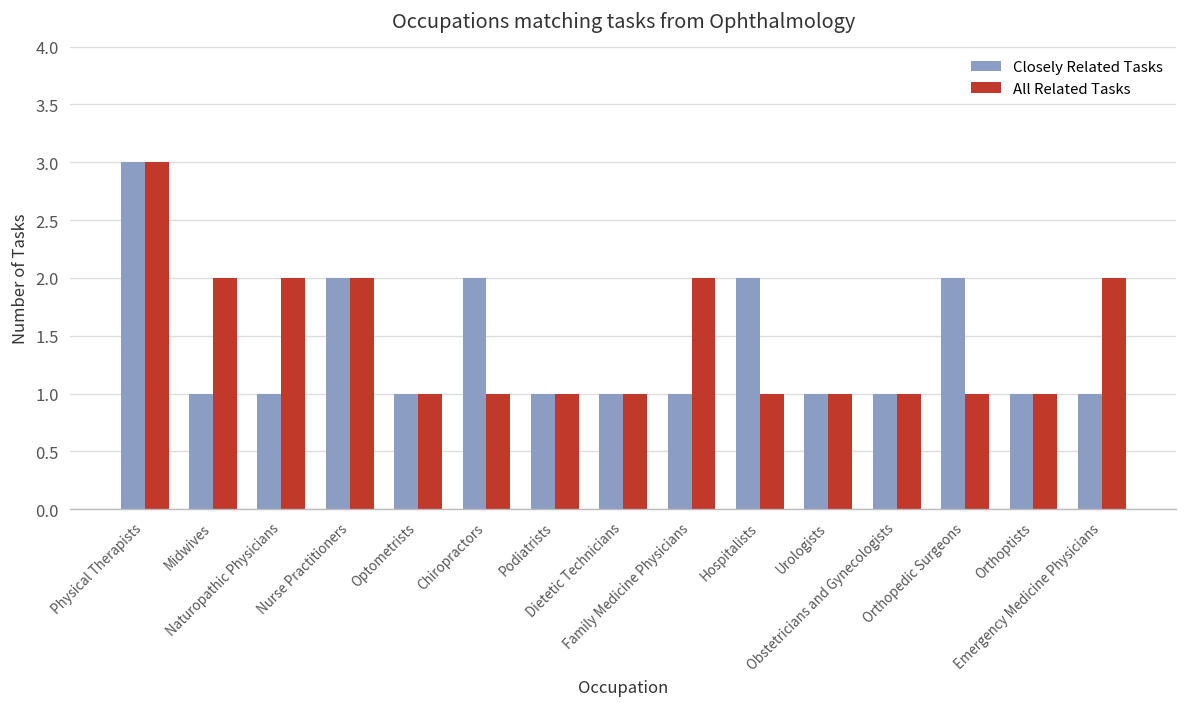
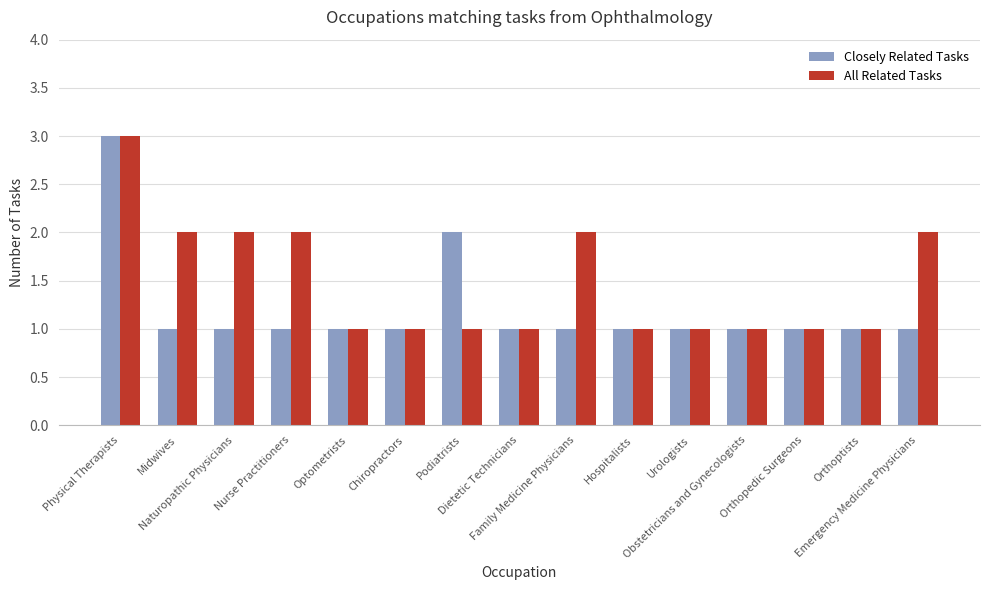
Closely Related Tasks, Nurse Practitioners: 2 -> 1
Closely Related Tasks, Chiropractors: 2 -> 1
Closely Related Tasks, Podiatrists: 1 -> 2
Closely Related Tasks, Hospitalists: 2 -> 1
Closely Related Tasks, Orthopedic Surgeons: 2 -> 1
